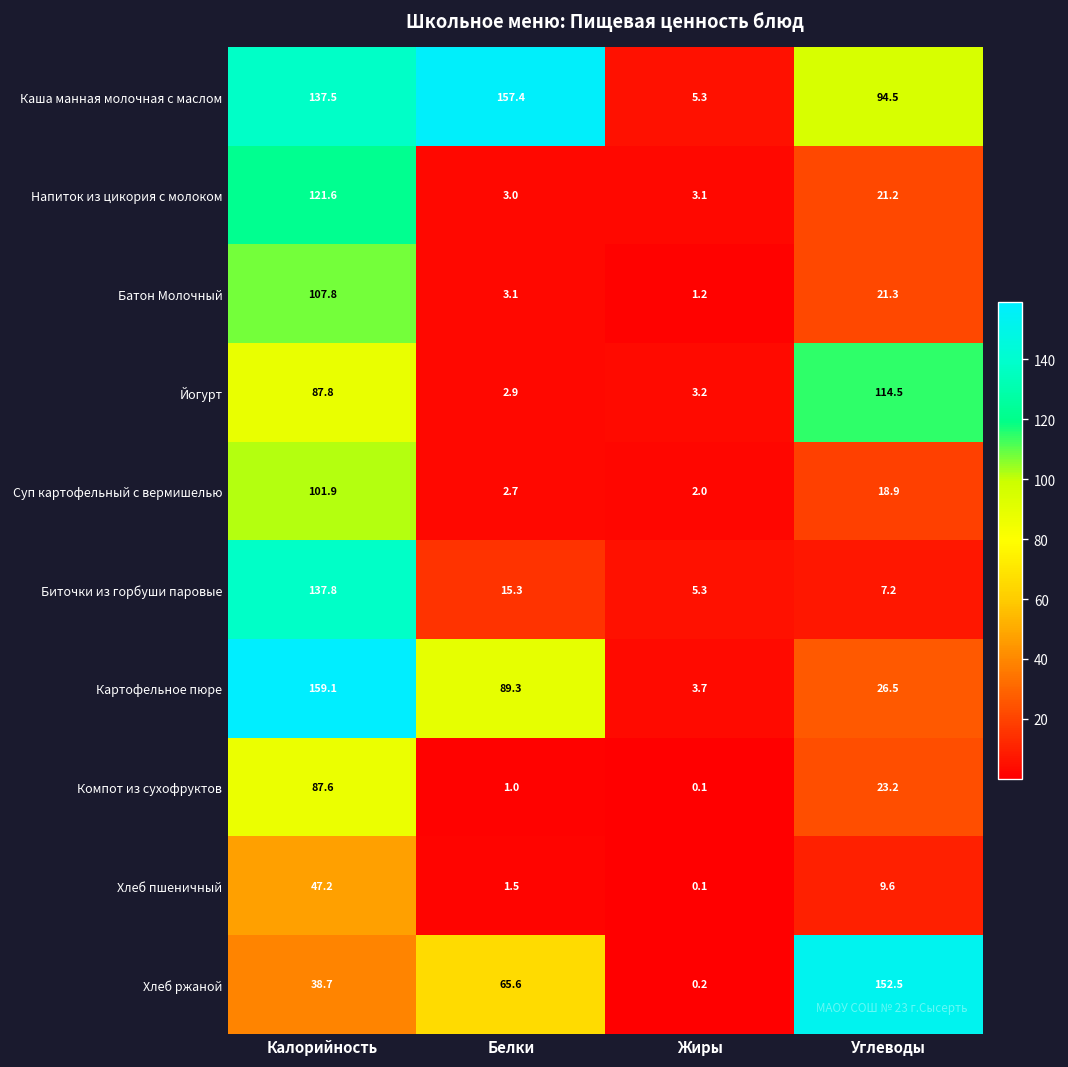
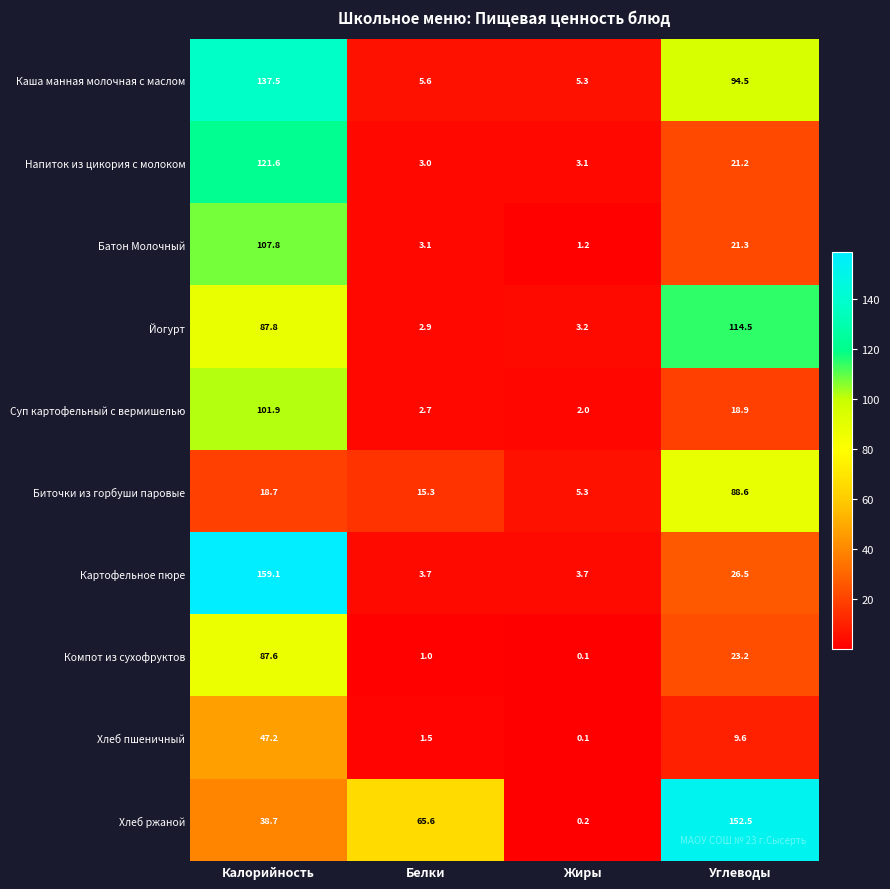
Каша манная молочная с маслом, Белки: 157.4 -> 5.6
Биточки из горбуши паровые, Калорийность: 137.8 -> 18.7
Биточки из горбуши паровые, Углеводы: 7.2 -> 88.6
Картофельное пюре, Белки: 89.3 -> 3.7
